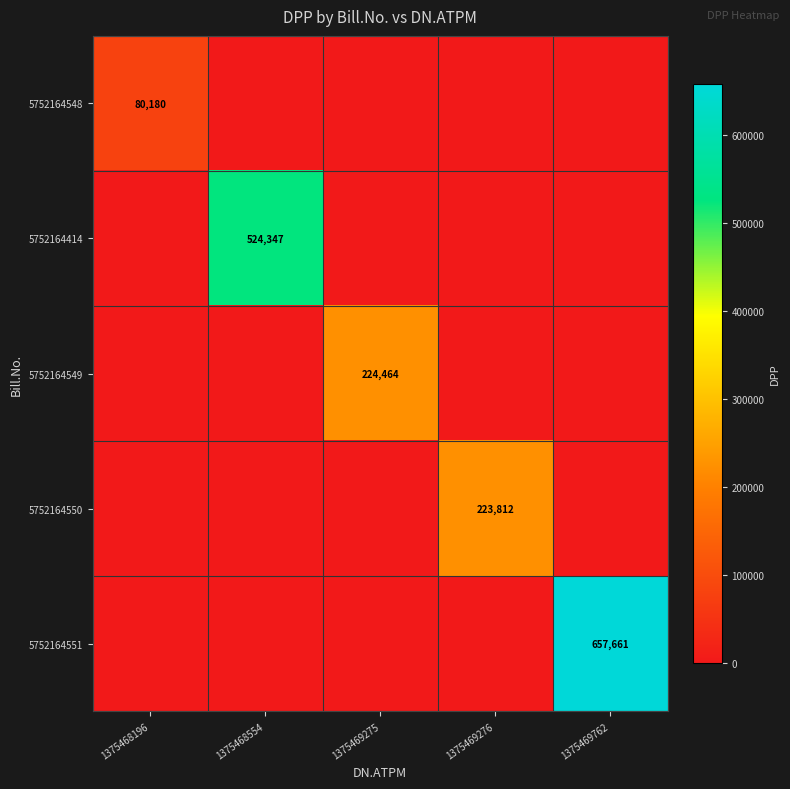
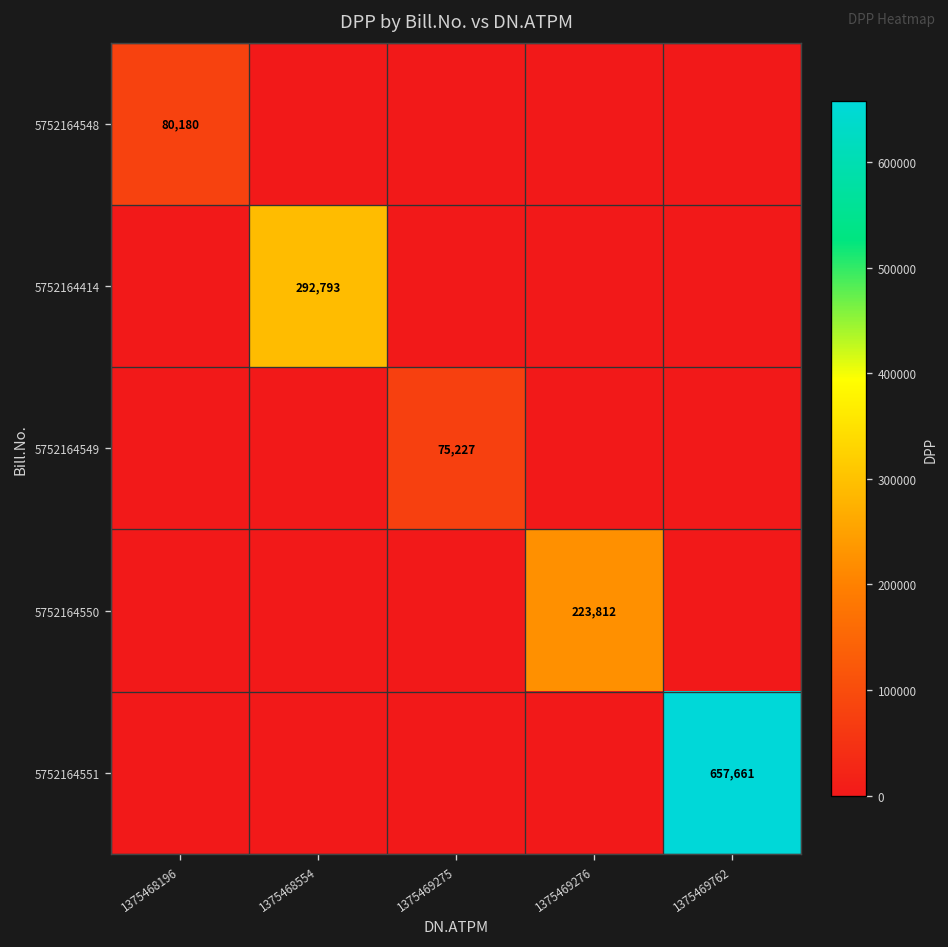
5752164414, 1375468554: 524,347 -> 292,793
5752164549, 1375469275: 224,464 -> 75,227
